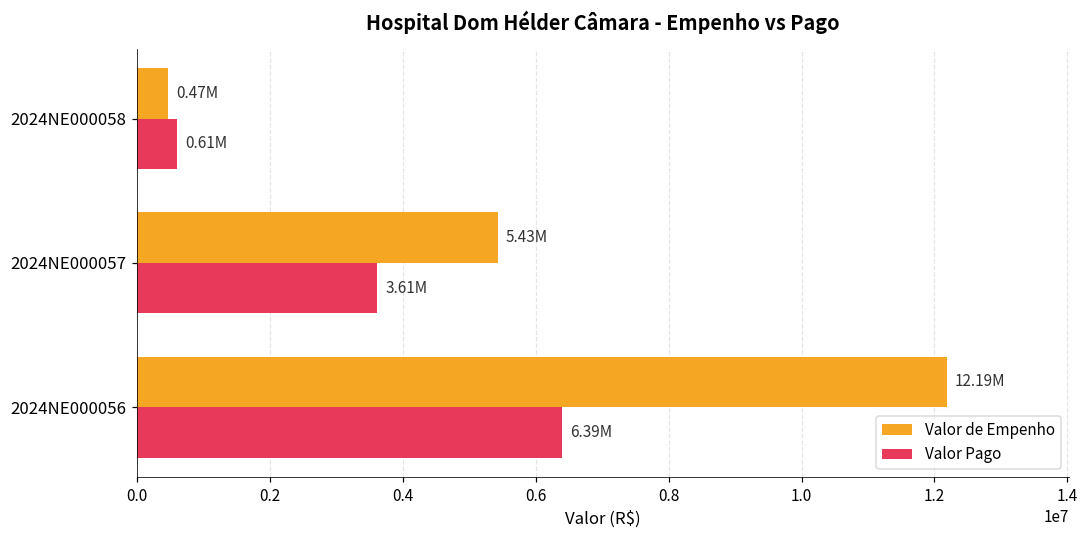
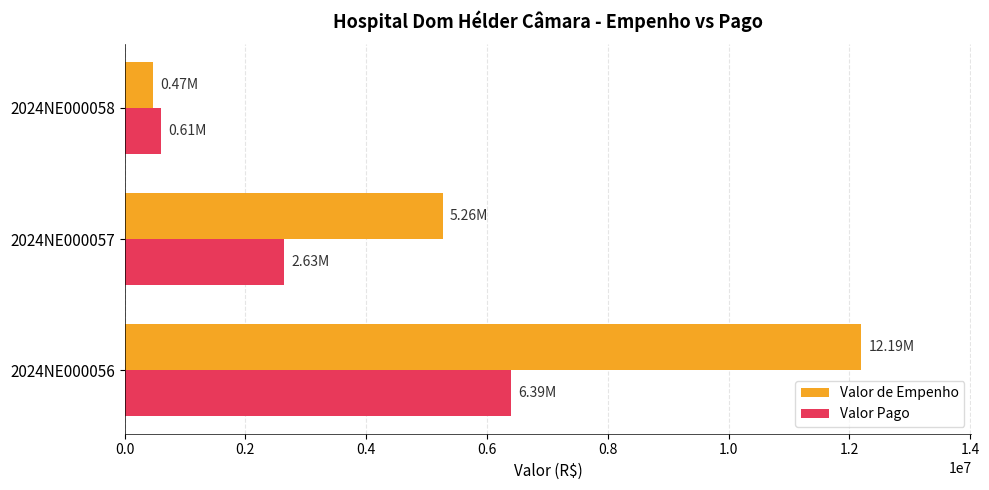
Valor de Empenho, 2024NE000057: 5.43M -> 5.26M
Valor Pago, 2024NE000057: 3.61M -> 2.63M
